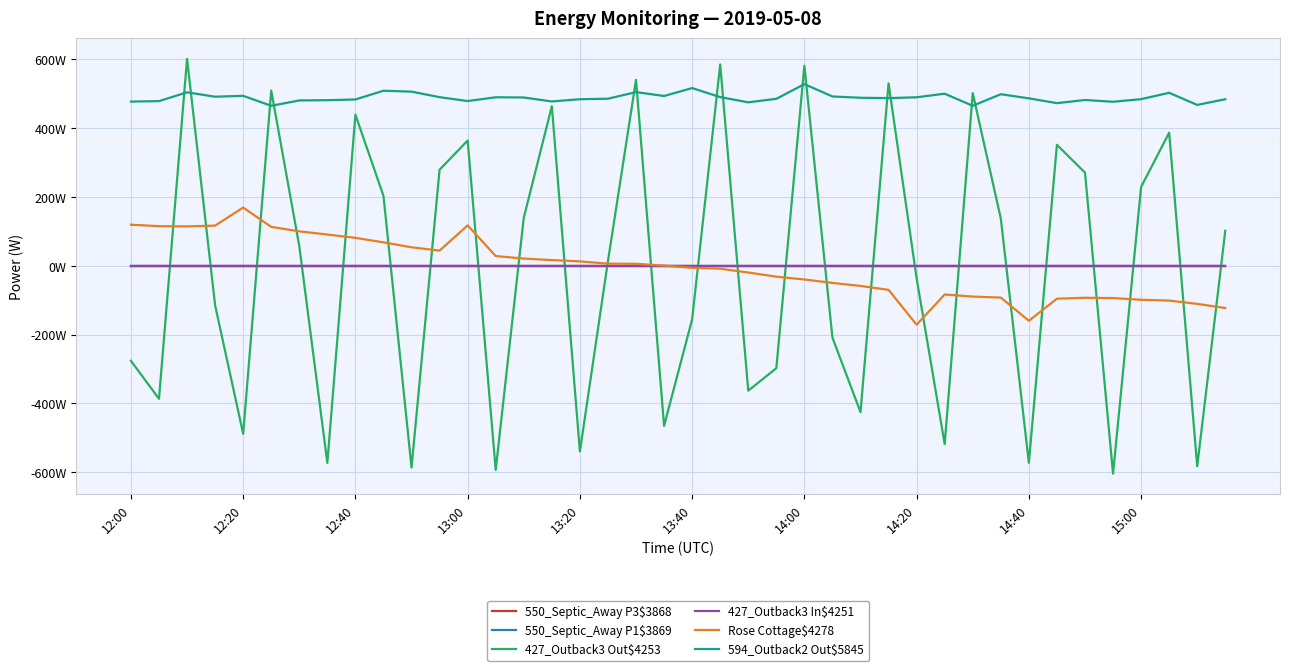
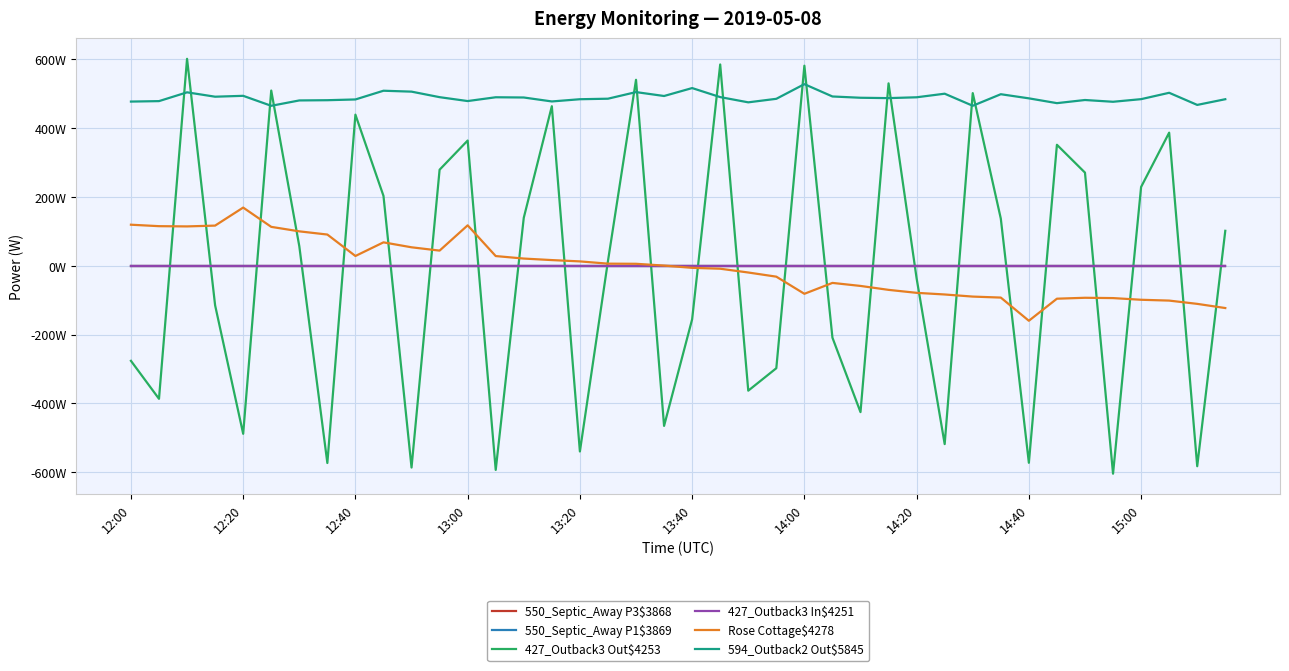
Rose Cottage$4278, 12:40: 80W -> 30W
Rose Cottage$4278, 14:00: -40W -> -80W
Rose Cottage$4278, 14:20: -170W -> -80W
